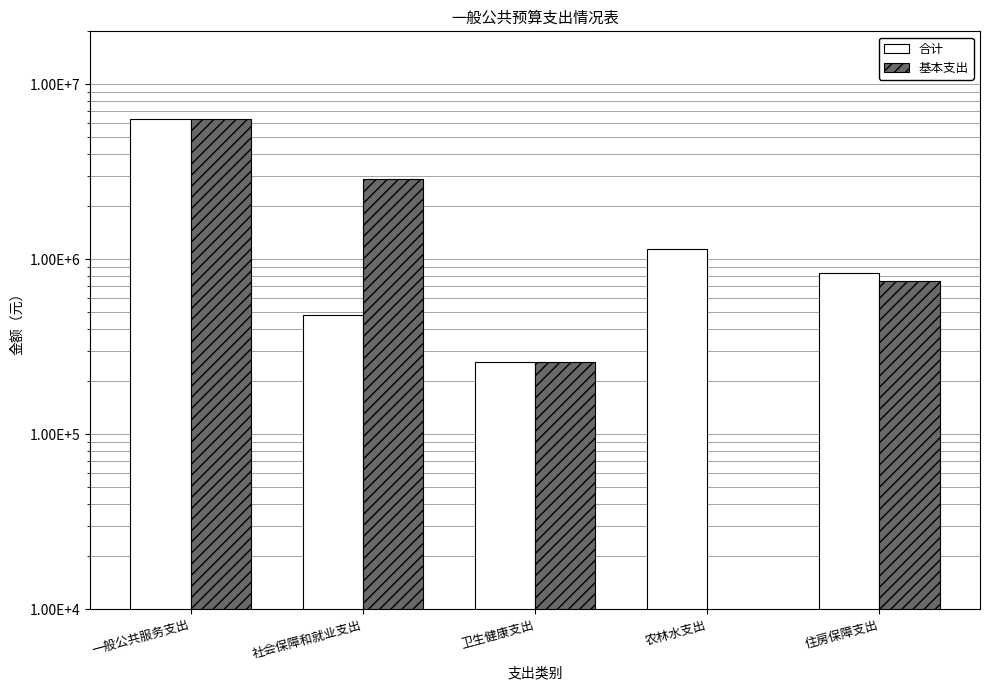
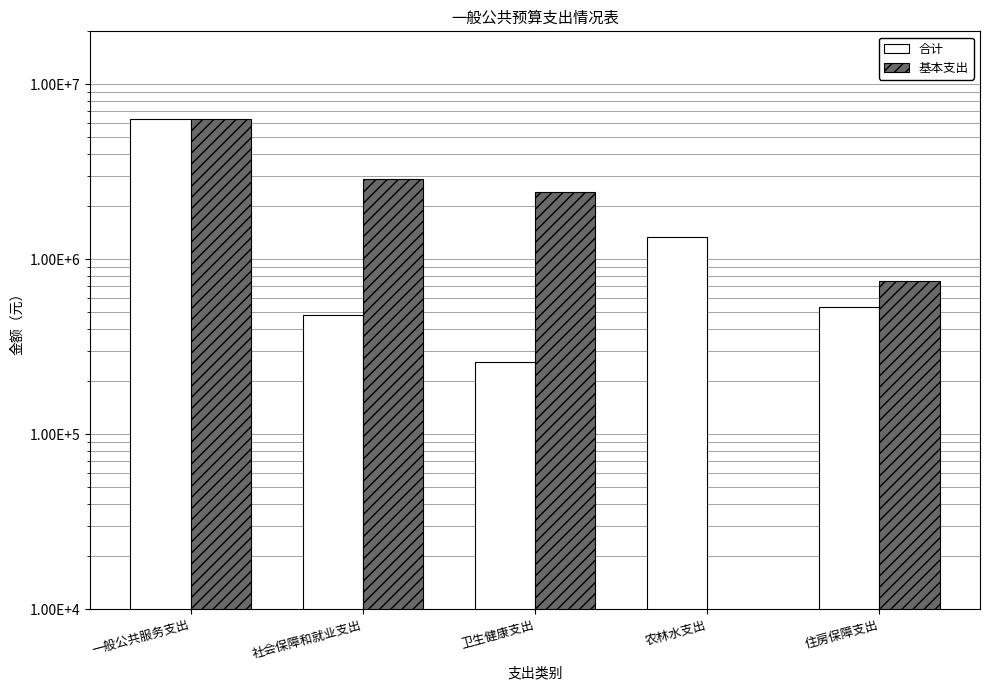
基本支出, 卫生健康支出: 260000 -> 2400000
合计, 农林水支出: 1100000 -> 1300000
合计, 住房保障支出: 800000 -> 540000
